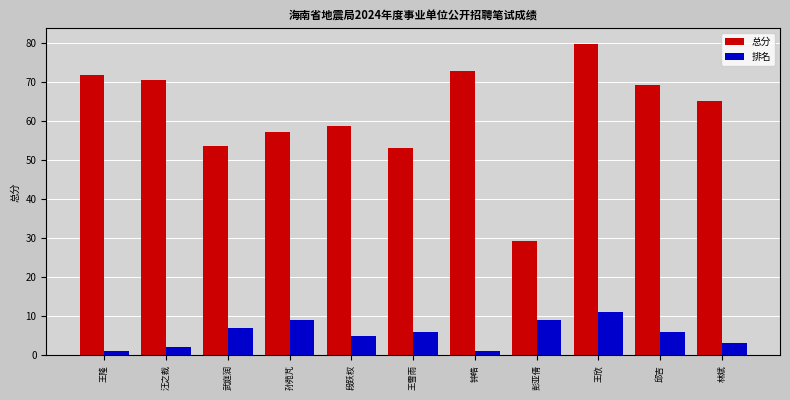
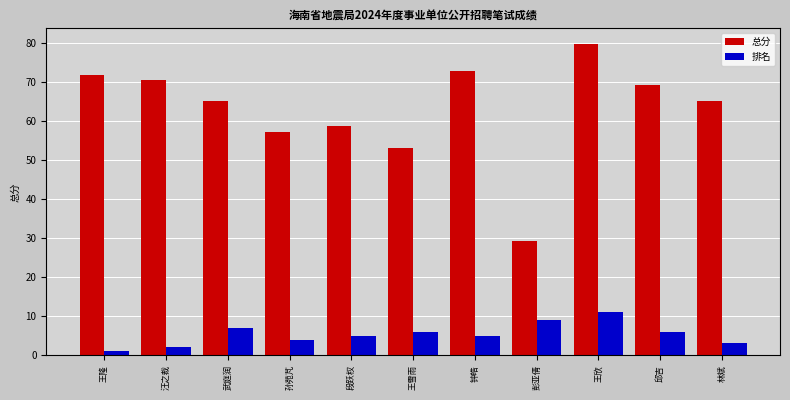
总分, 武庭润: 54 -> 65
排名, 孙苑芃: 9 -> 4
排名, 钟皓: 1 -> 5
